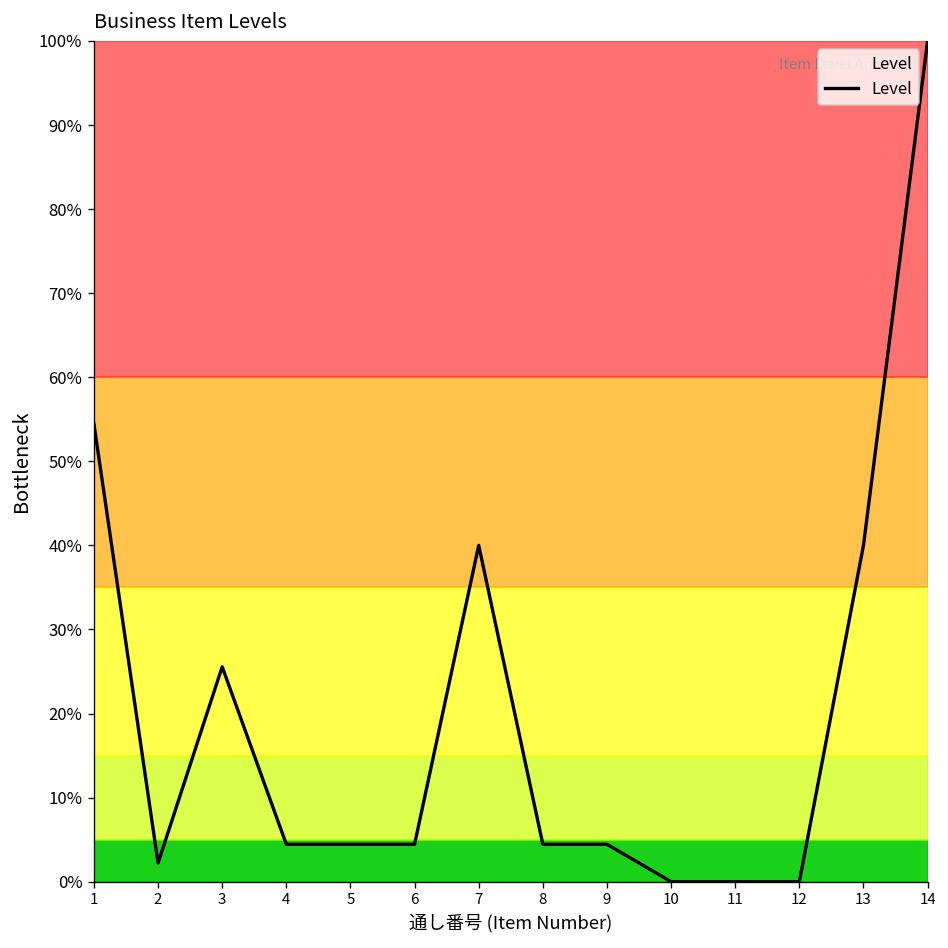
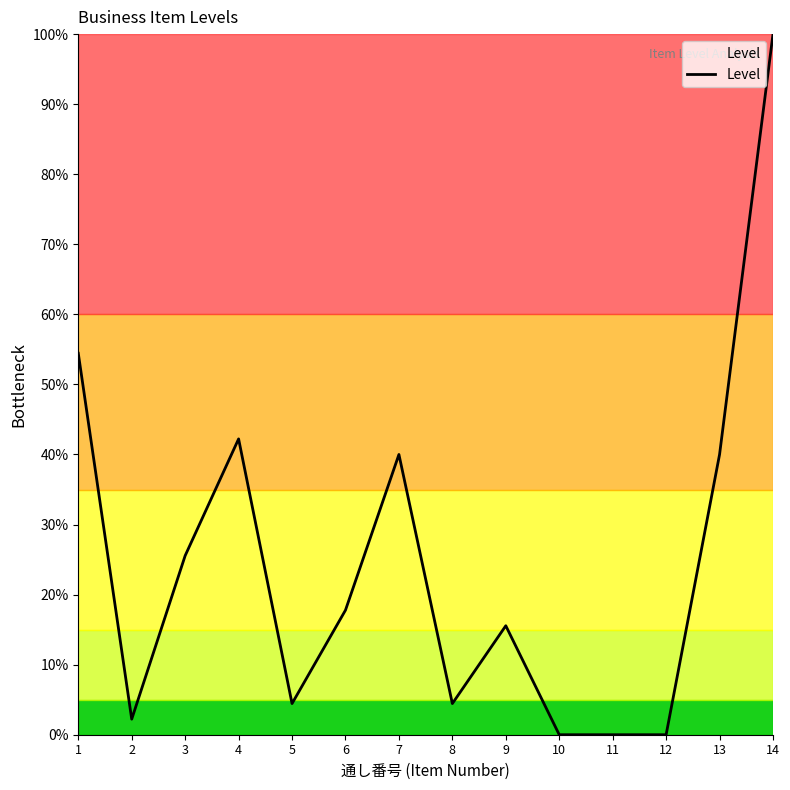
4: 4% -> 42%
6: 4% -> 18%
9: 4% -> 16%
